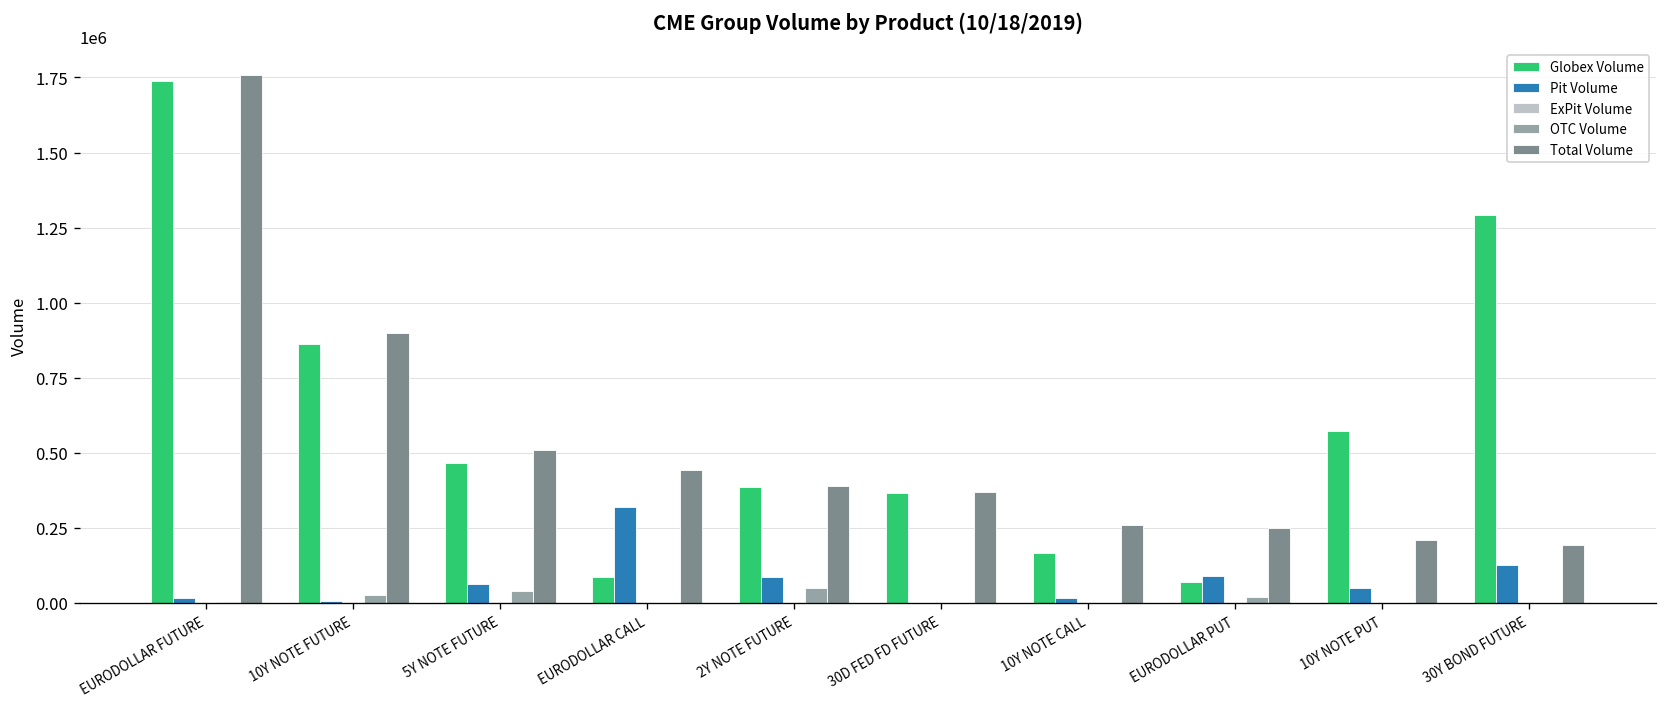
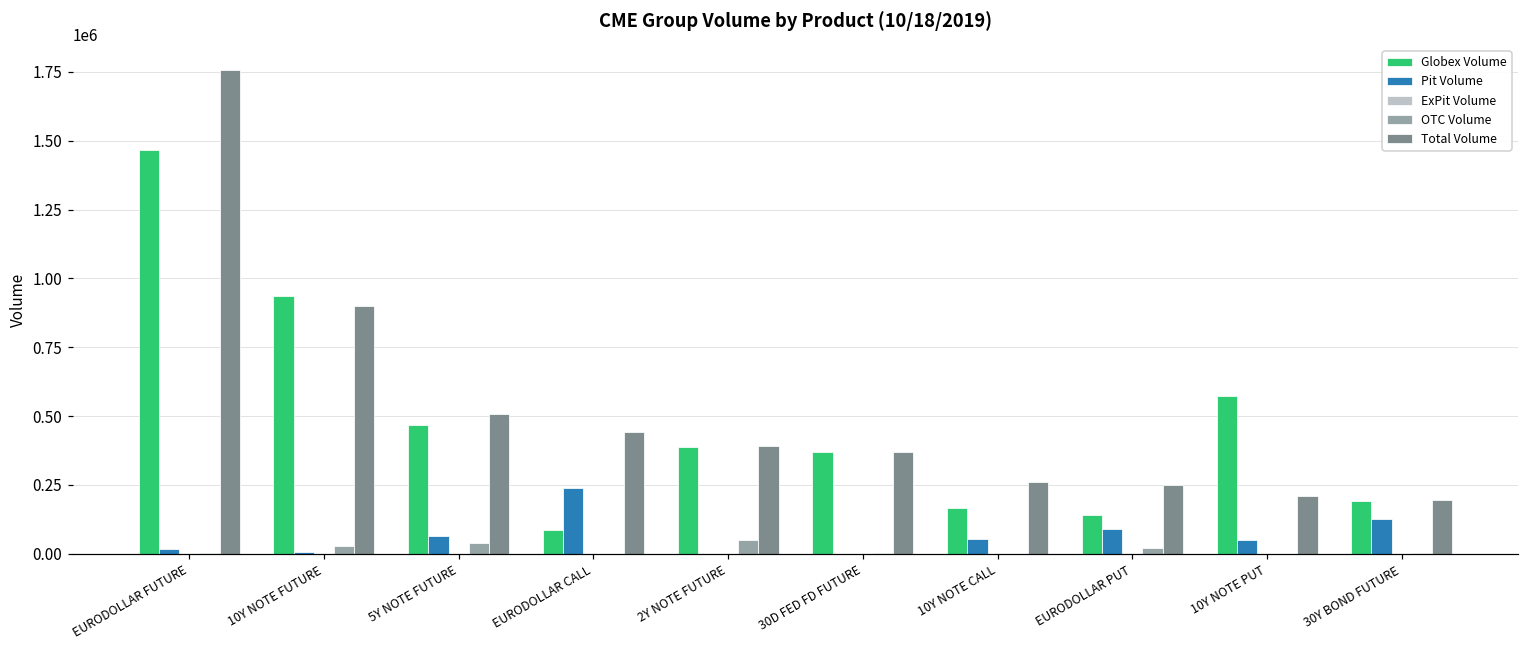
Globex Volume, EURODOLLAR FUTURE: 1740000 -> 1470000
Globex Volume, 10Y NOTE FUTURE: 860000 -> 940000
Pit Volume, EURODOLLAR CALL: 320000 -> 240000
Pit Volume, 2Y NOTE FUTURE: 90000 -> 0
Pit Volume, 10Y NOTE CALL: 20000 -> 50000
Globex Volume, EURODOLLAR PUT: 70000 -> 140000
Globex Volume, 30Y BOND FUTURE: 1290000 -> 190000
